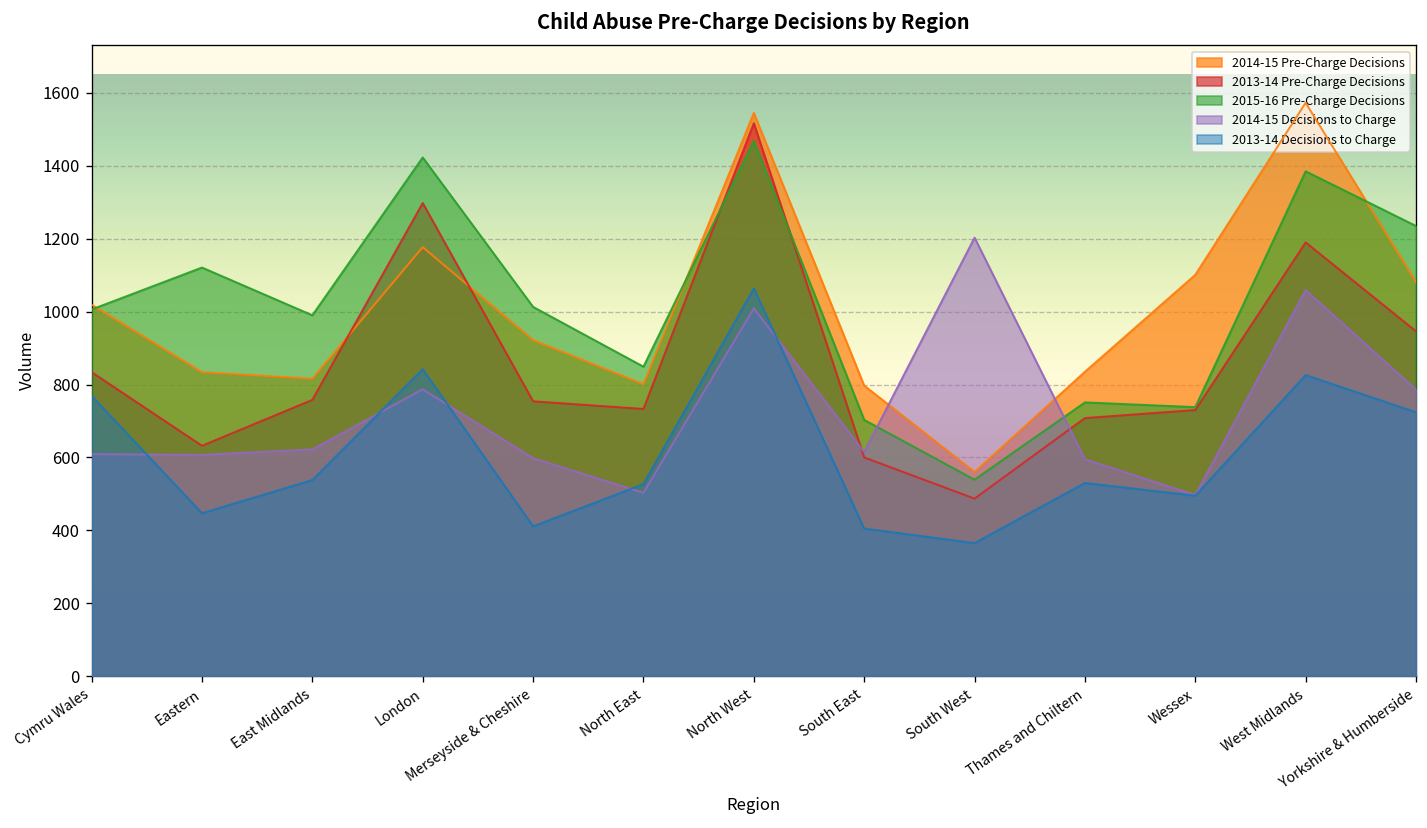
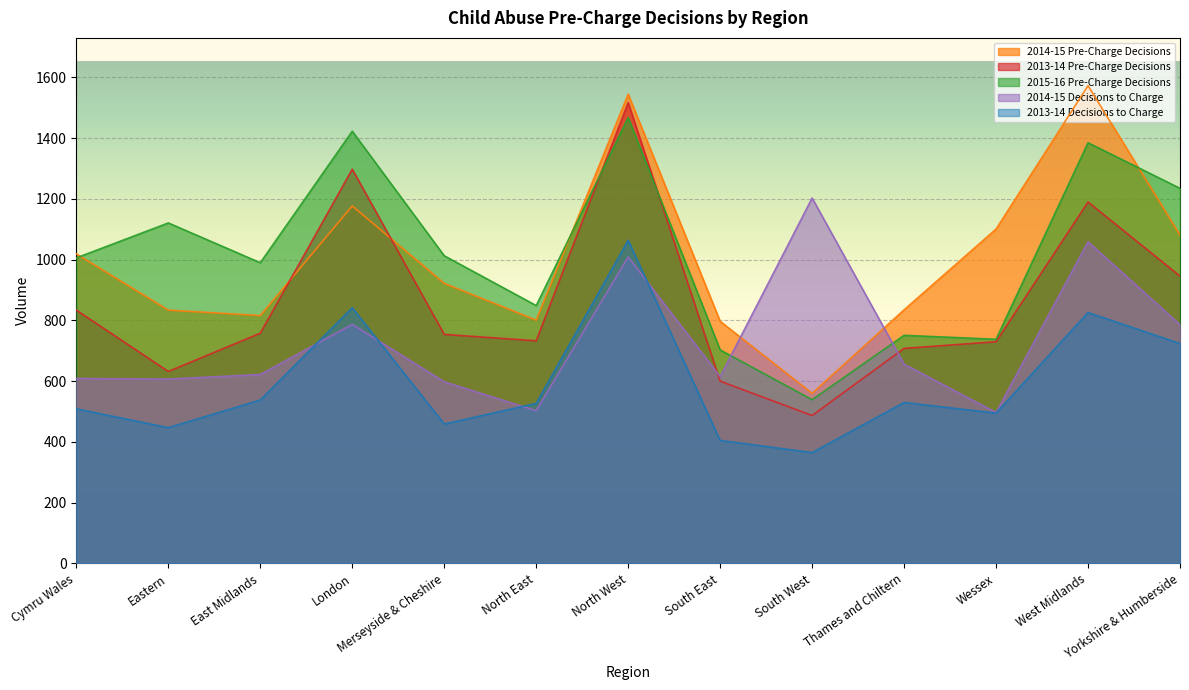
2013-14 Decisions to Charge, Cymru Wales: 770 -> 510
2013-14 Decisions to Charge, Merseyside & Cheshire: 410 -> 460
2014-15 Decisions to Charge, Thames and Chiltern: 600 -> 660
